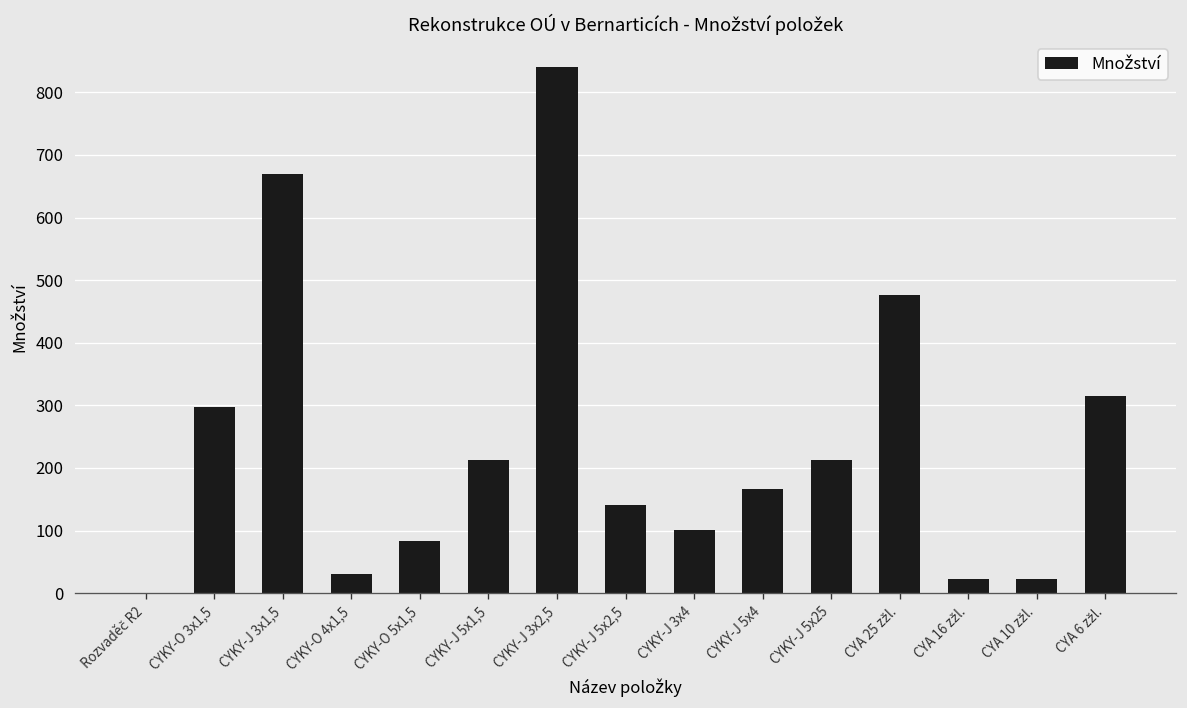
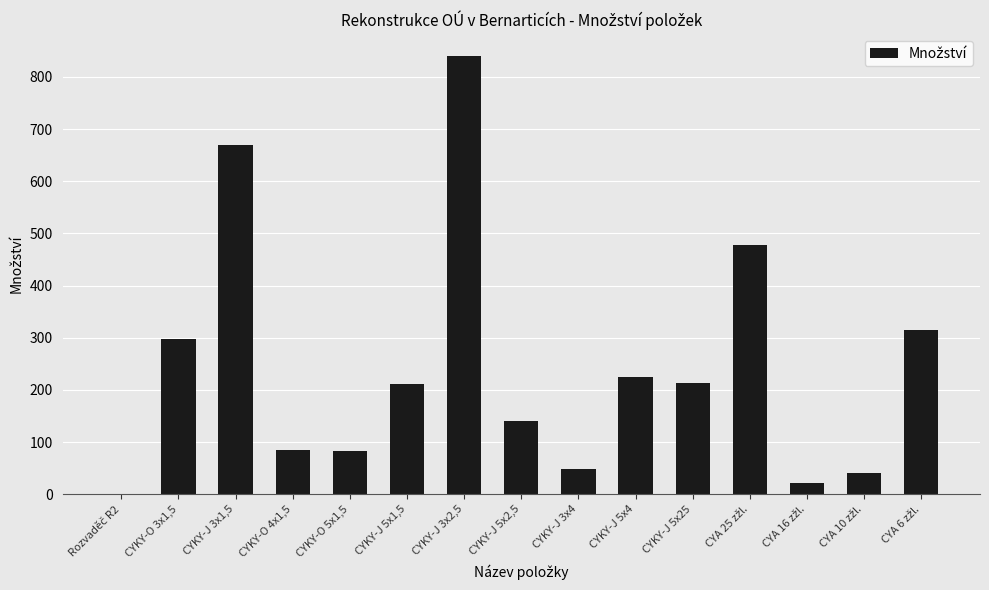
CYKY-O 4x1,5: 30 -> 80
CYKY-J 3x4: 100 -> 50
CYKY-J 5x4: 170 -> 220
CYA 10 zžl.: 20 -> 40
